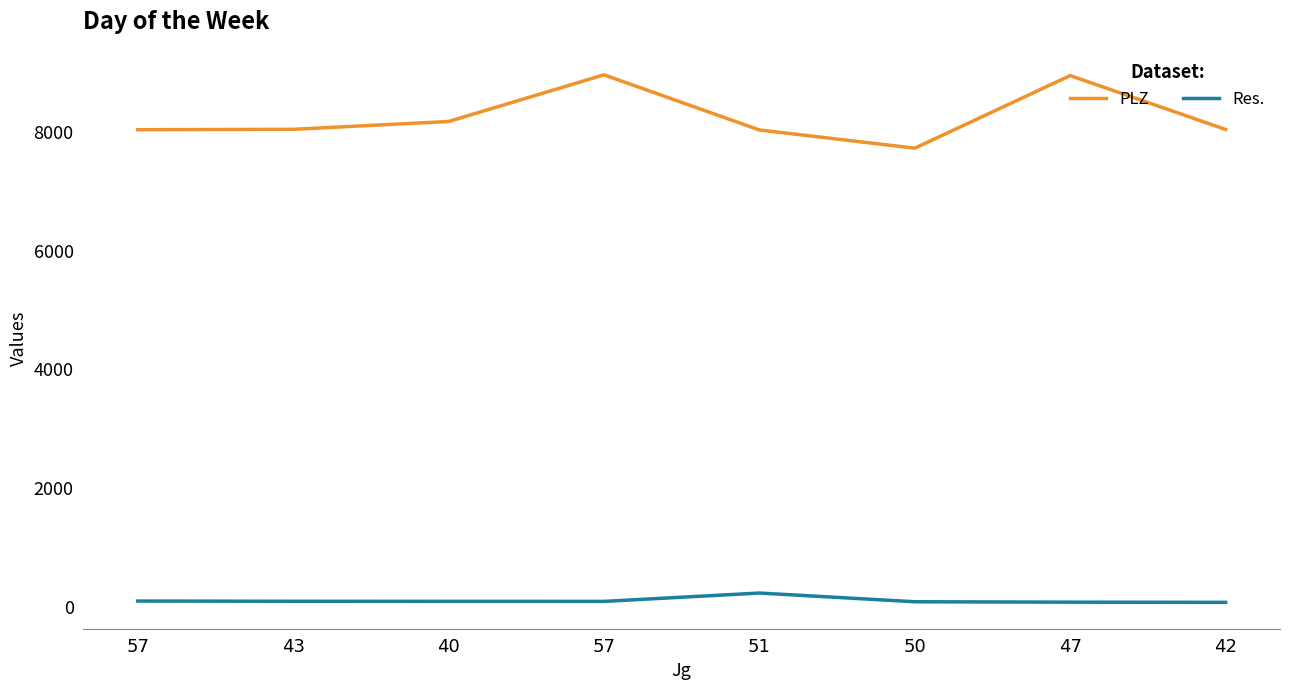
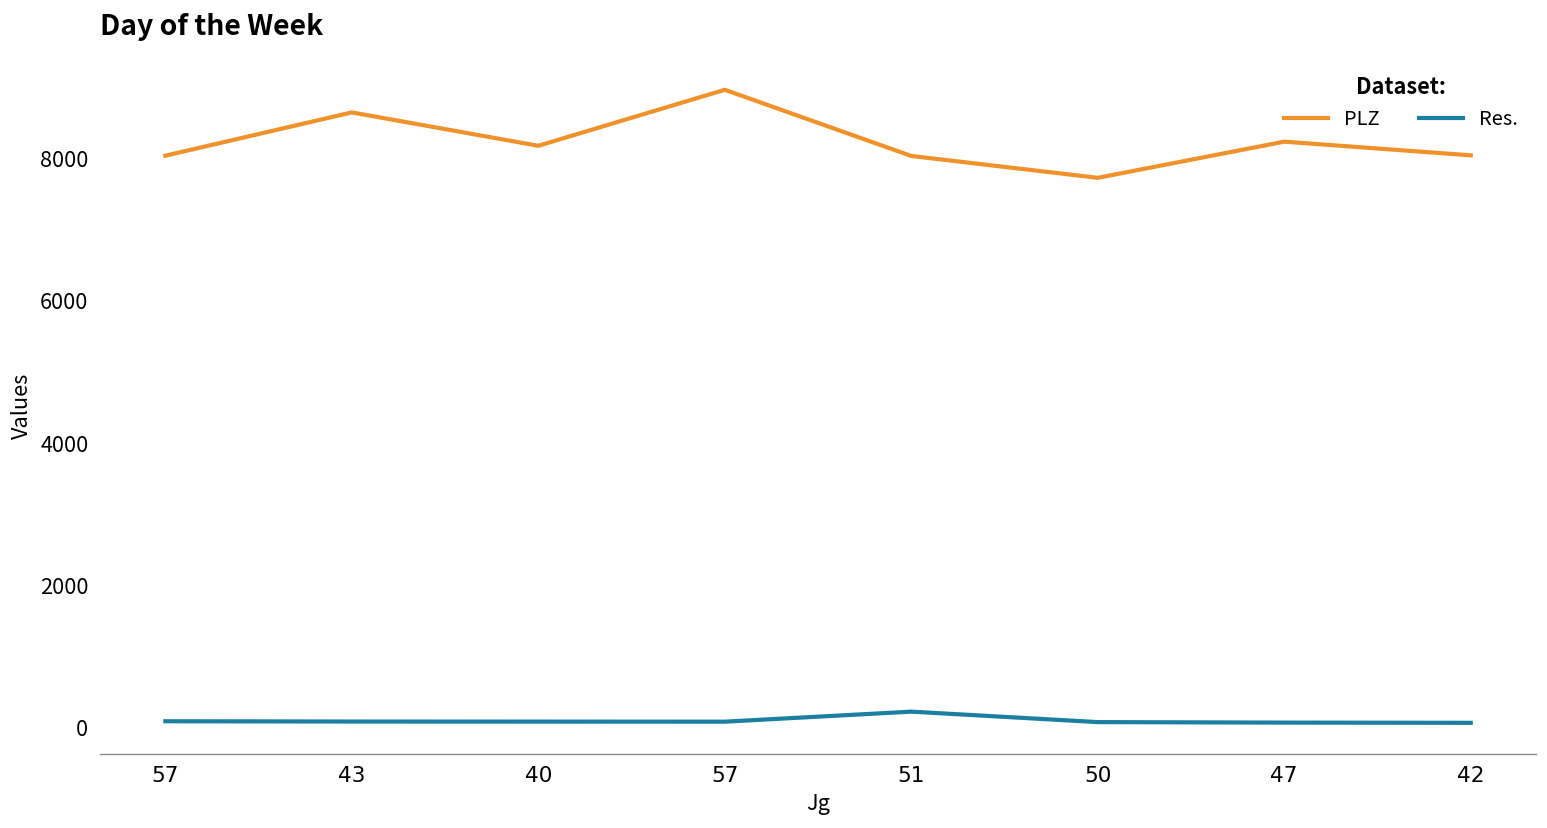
PLZ, 43: 8000 -> 8600
PLZ, 47: 9000 -> 8200
